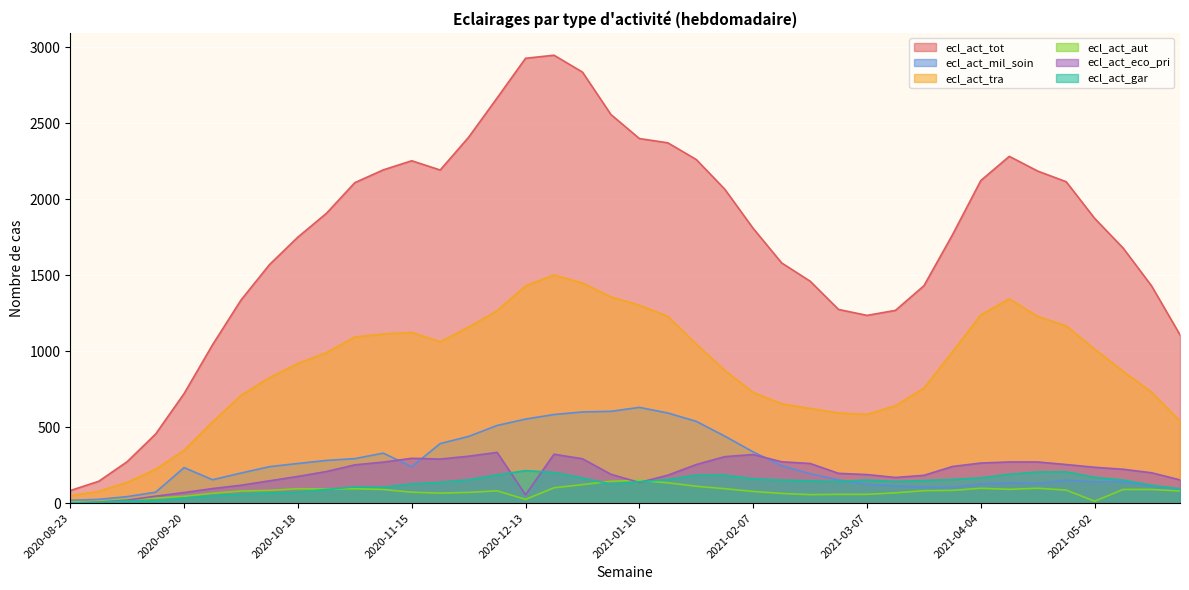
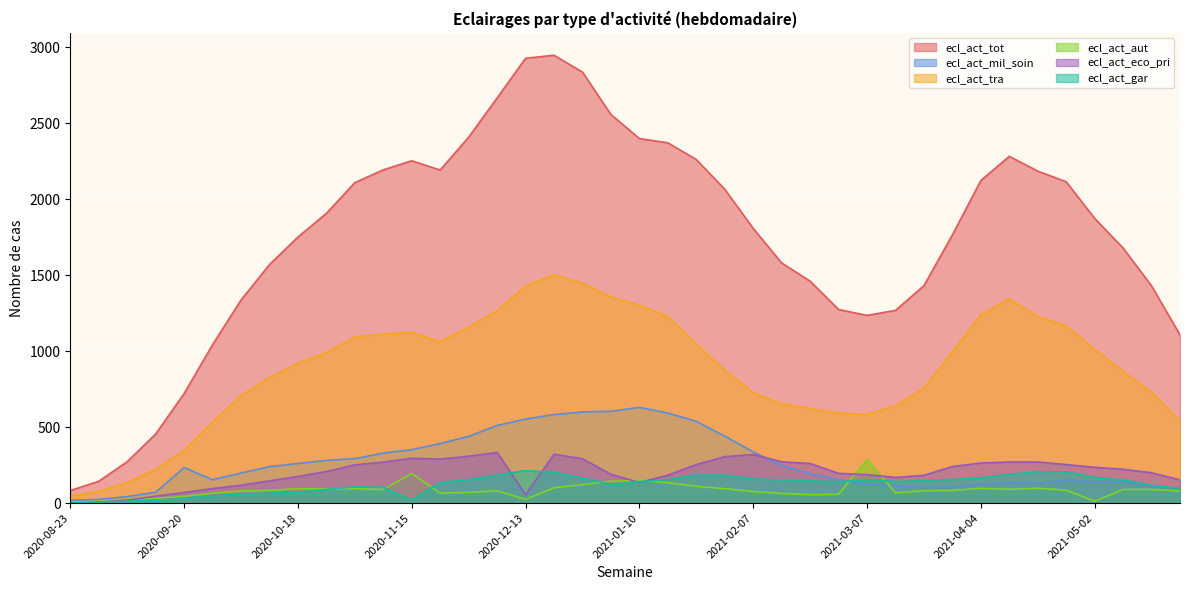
ecl_act_mil_soin, 2020-11-15: 240 -> 350
ecl_act_aut, 2020-11-15: 70 -> 200
ecl_act_gar, 2020-11-15: 130 -> 20
ecl_act_aut, 2021-03-07: 60 -> 290
